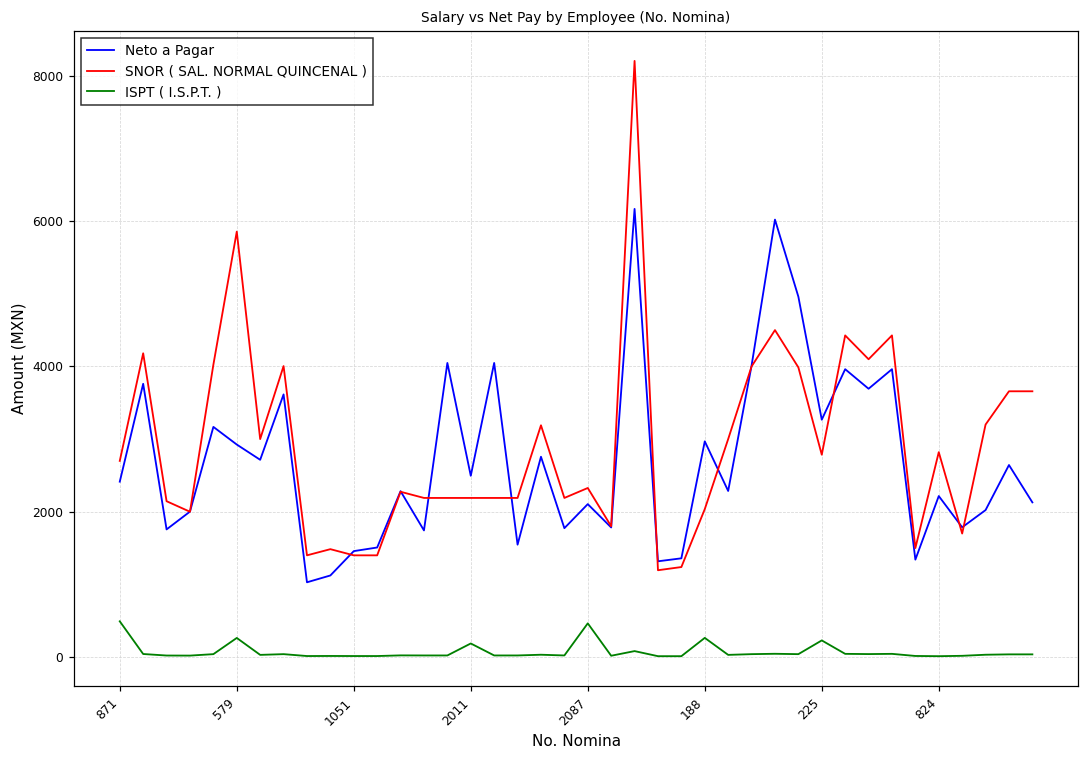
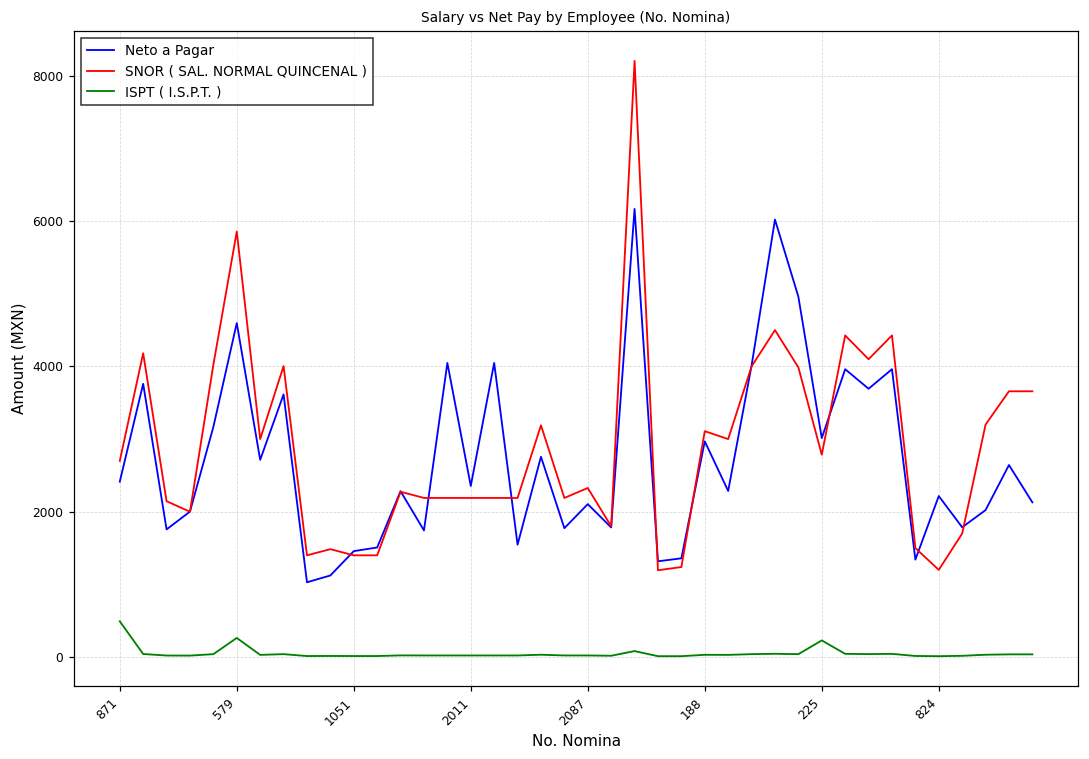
Neto a Pagar, 579: 2900 -> 4600
Neto a Pagar, 2011: 2500 -> 2400
ISPT ( I.S.P.T. ), 2011: 200 -> 0
ISPT ( I.S.P.T. ), 2087: 500 -> 0
SNOR ( SAL. NORMAL QUINCENAL ), 188: 2000 -> 3100
ISPT ( I.S.P.T. ), 188: 300 -> 0
Neto a Pagar, 225: 3300 -> 3000
SNOR ( SAL. NORMAL QUINCENAL ), 824: 2800 -> 1200
